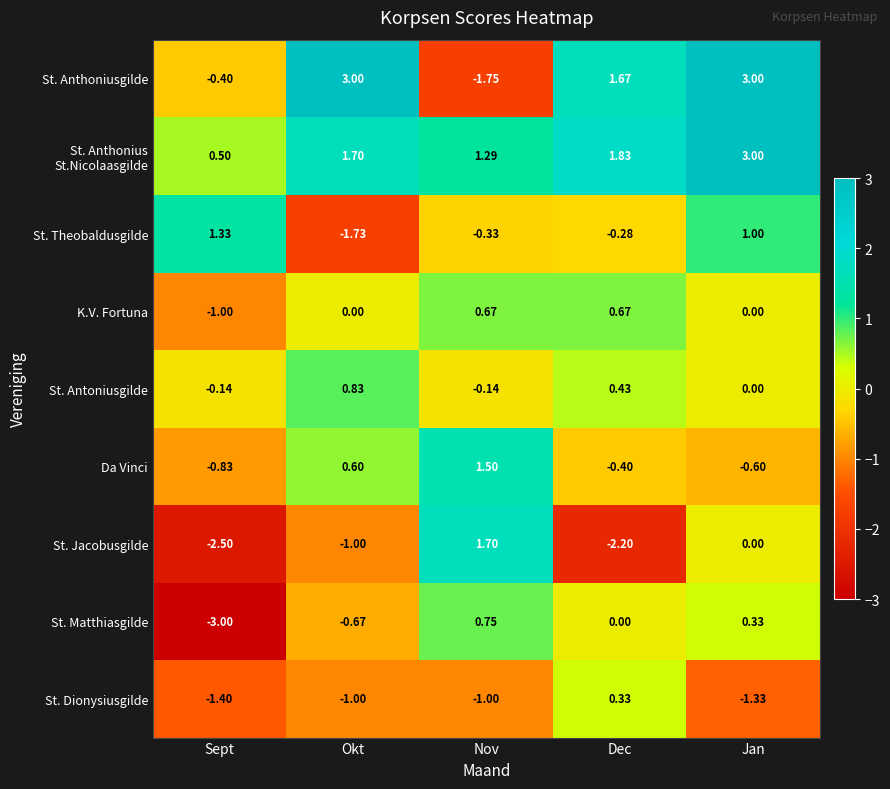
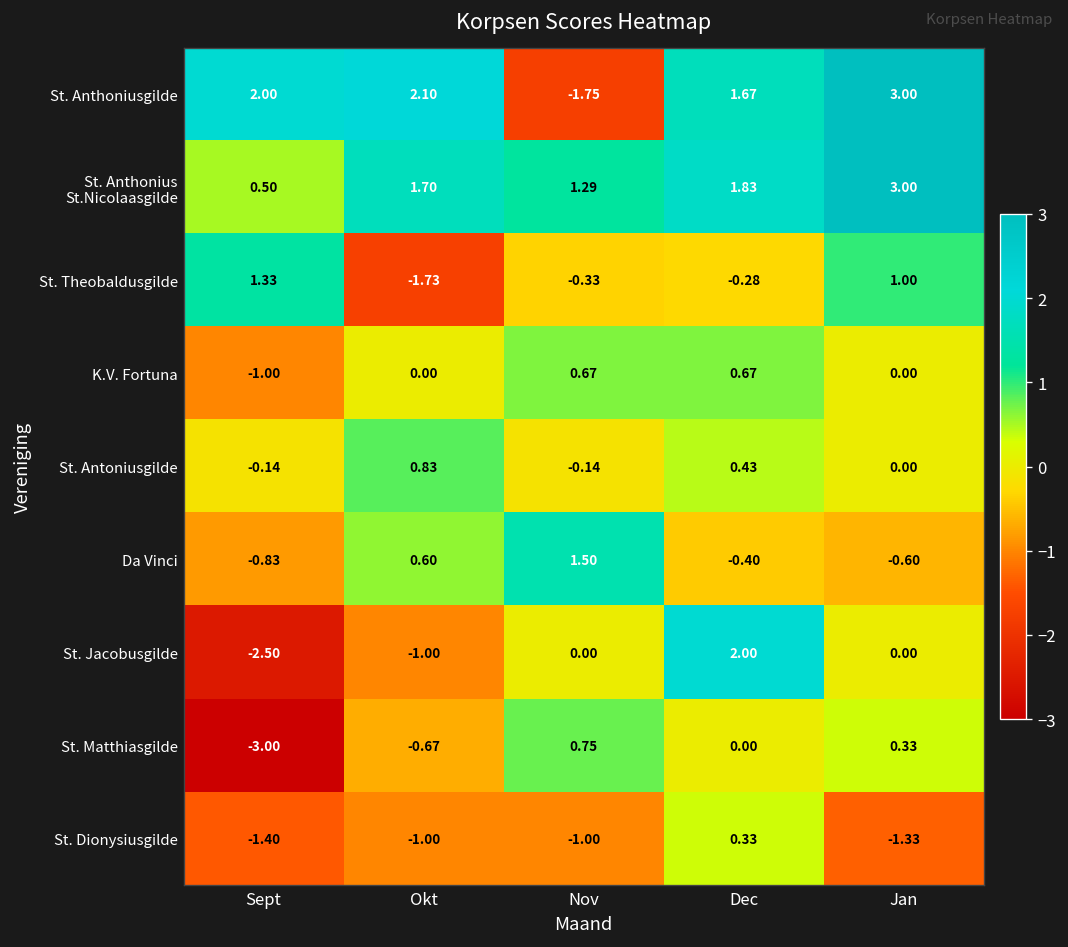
St. Anthoniusgilde, Sept: -0.40 -> 2.00
St. Anthoniusgilde, Okt: 3.00 -> 2.10
St. Jacobusgilde, Nov: 1.70 -> 0.00
St. Jacobusgilde, Dec: -2.20 -> 2.00
